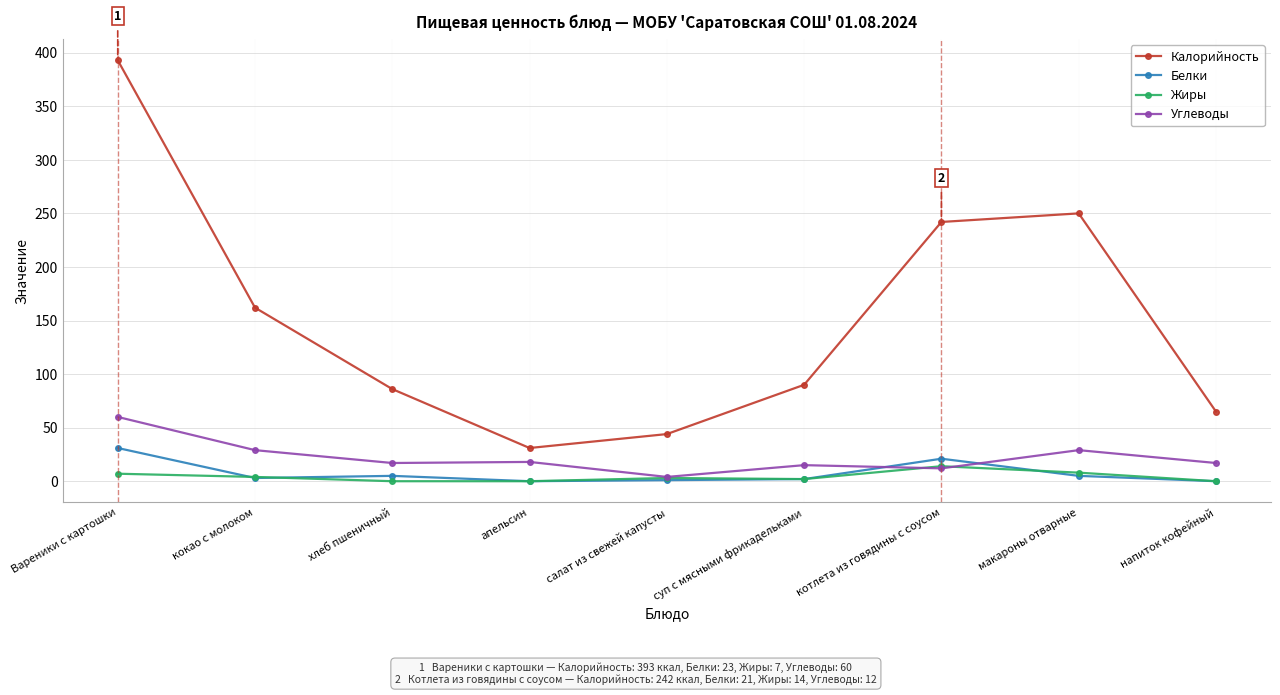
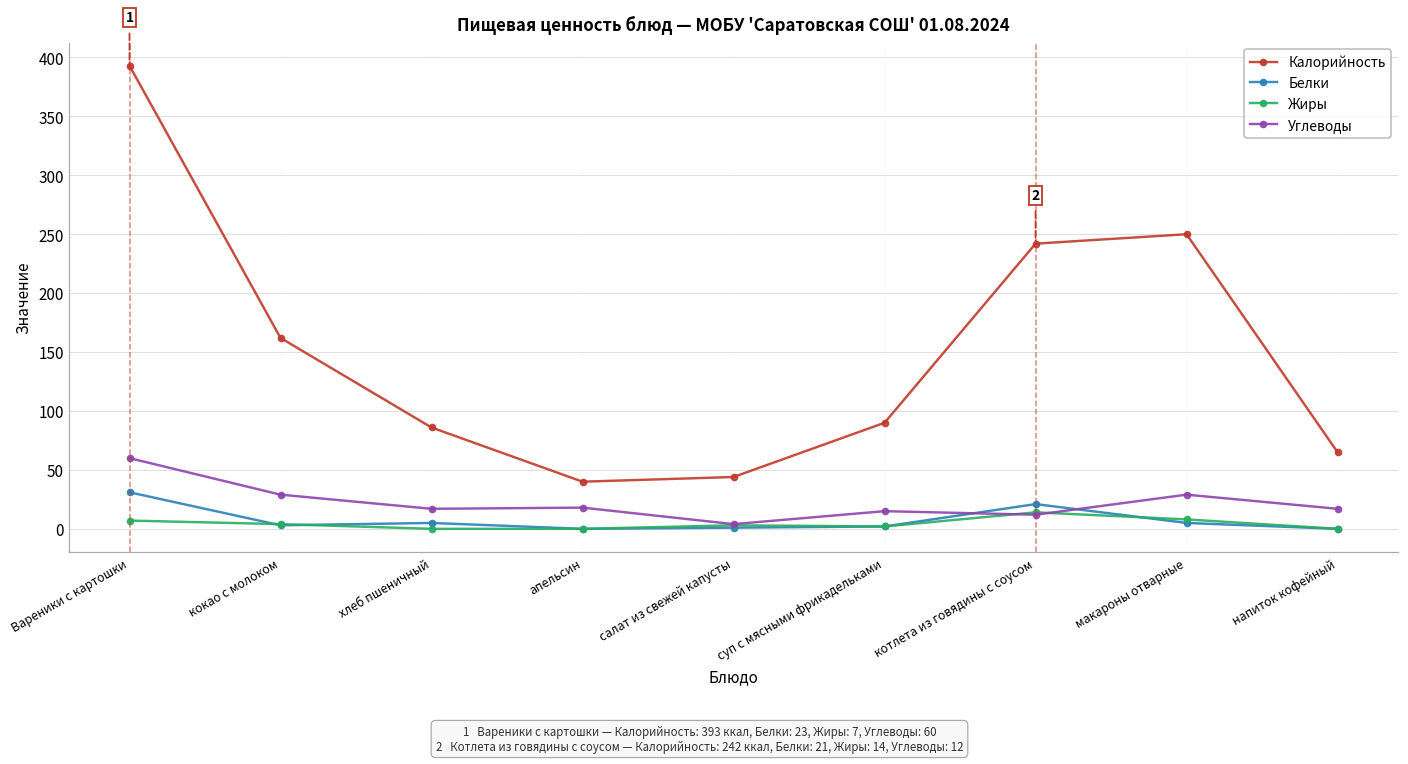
Калорийность, апельсин: 31 -> 40
